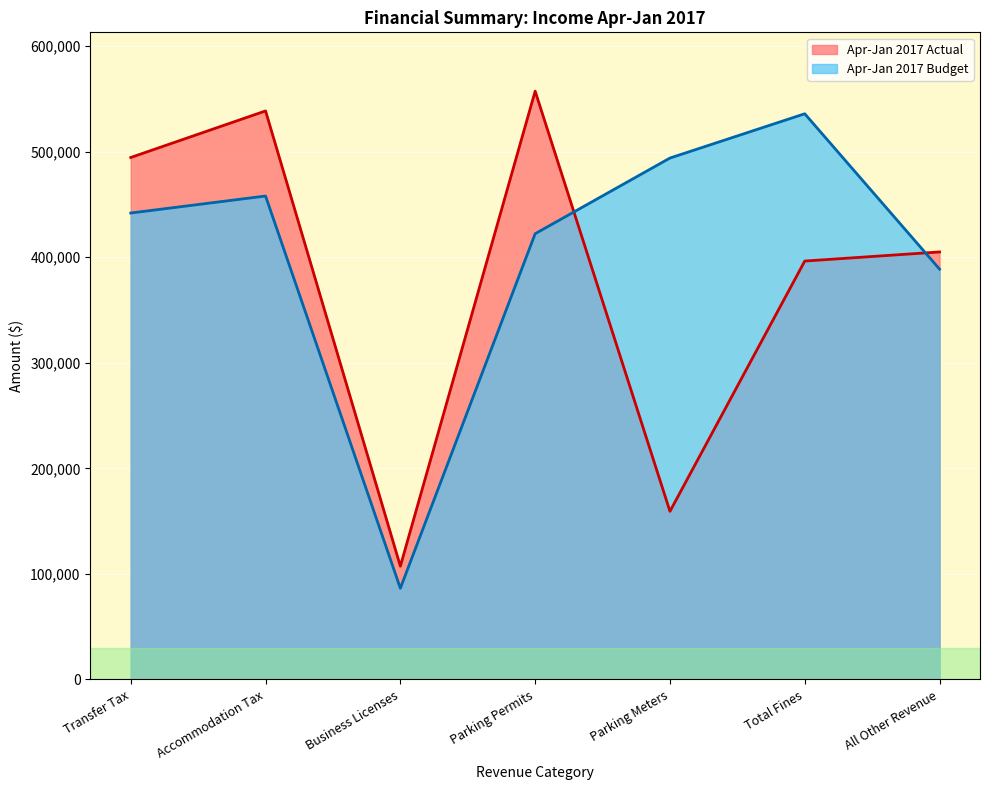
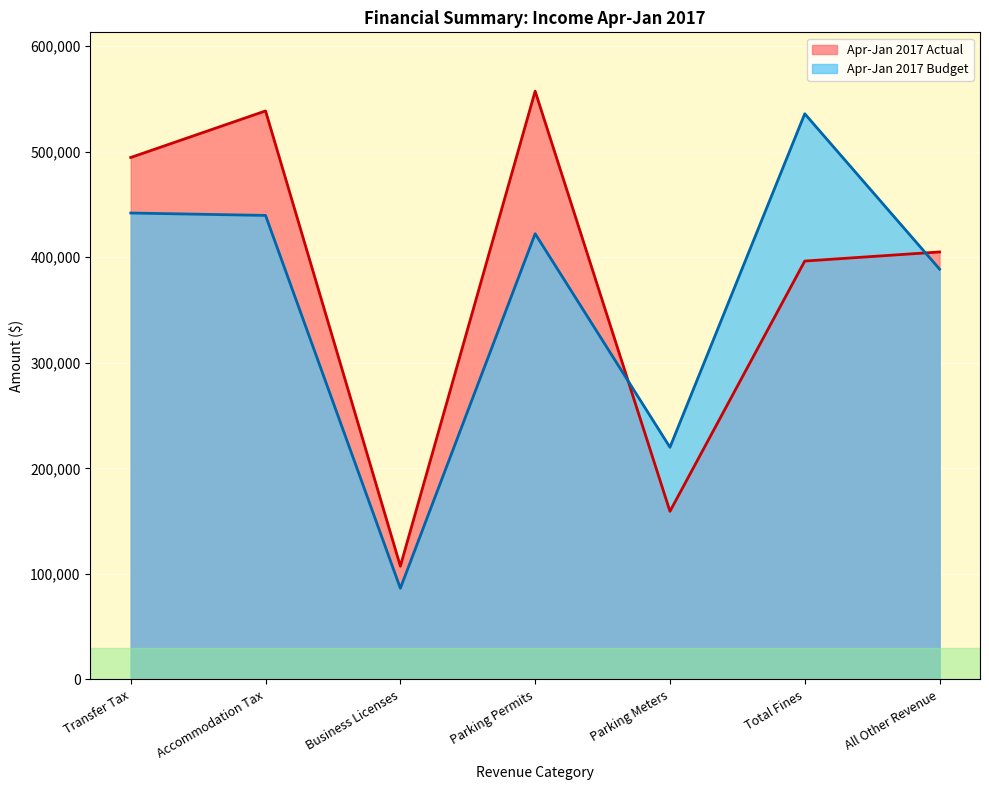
Apr-Jan 2017 Budget, Accommodation Tax: 458,000 -> 440,000
Apr-Jan 2017 Budget, Parking Meters: 494,000 -> 220,000
